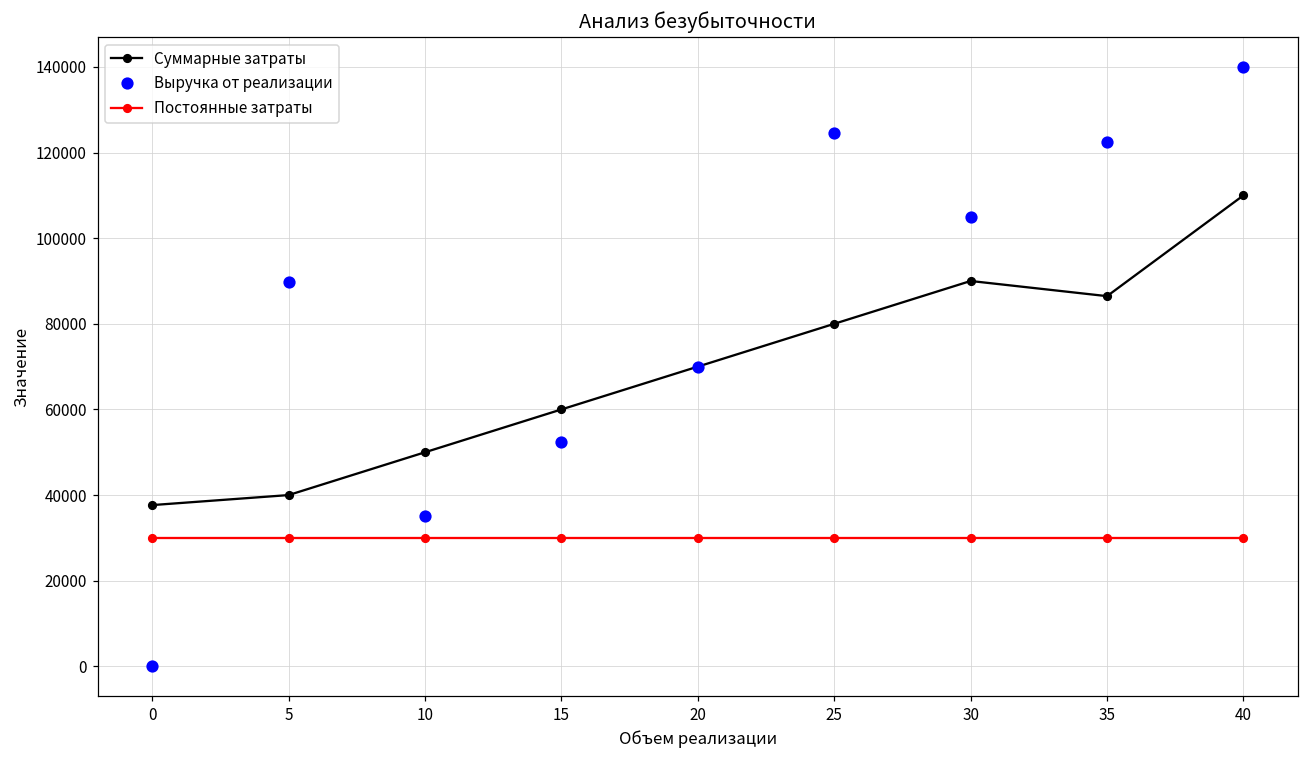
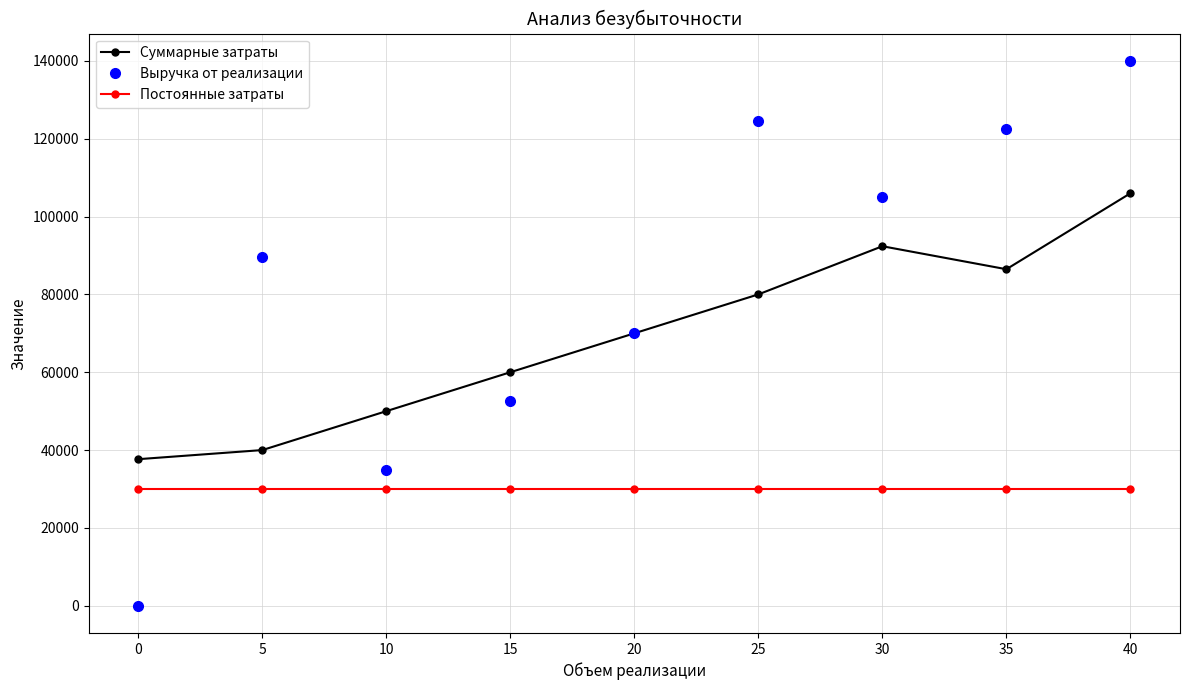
Суммарные затраты, 30: 90000 -> 92000
Суммарные затраты, 40: 110000 -> 106000
